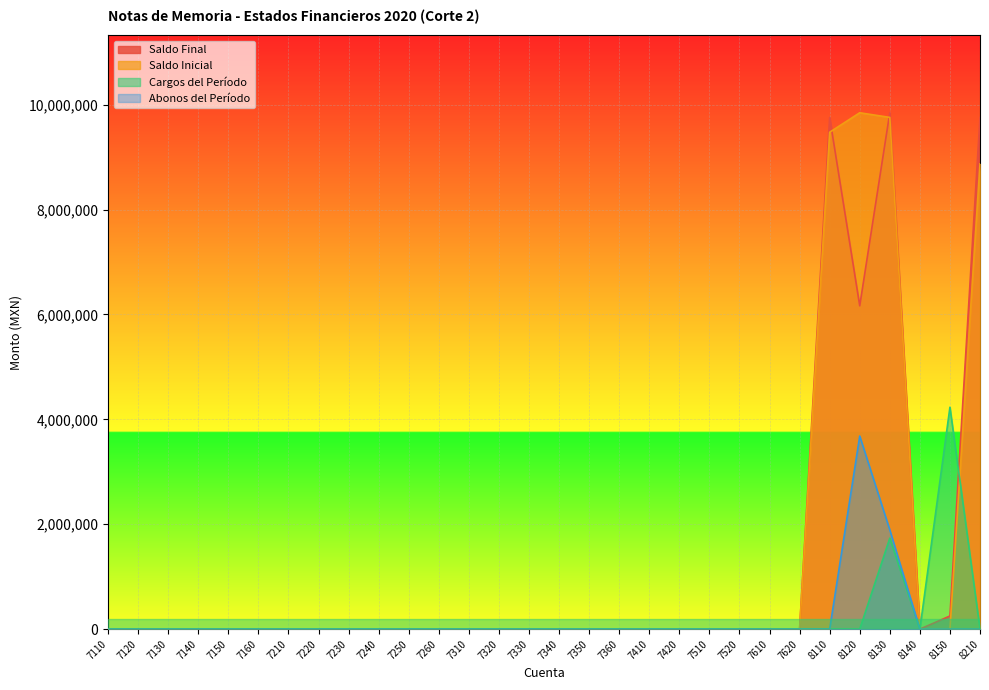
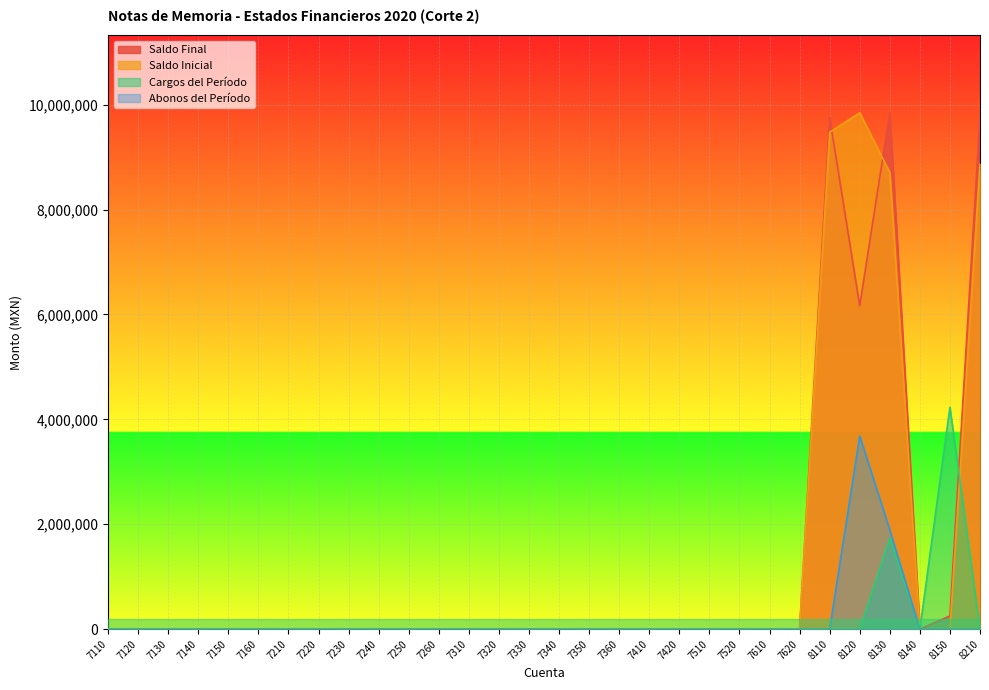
Saldo Inicial, 8130: 9,800,000 -> 8,700,000
